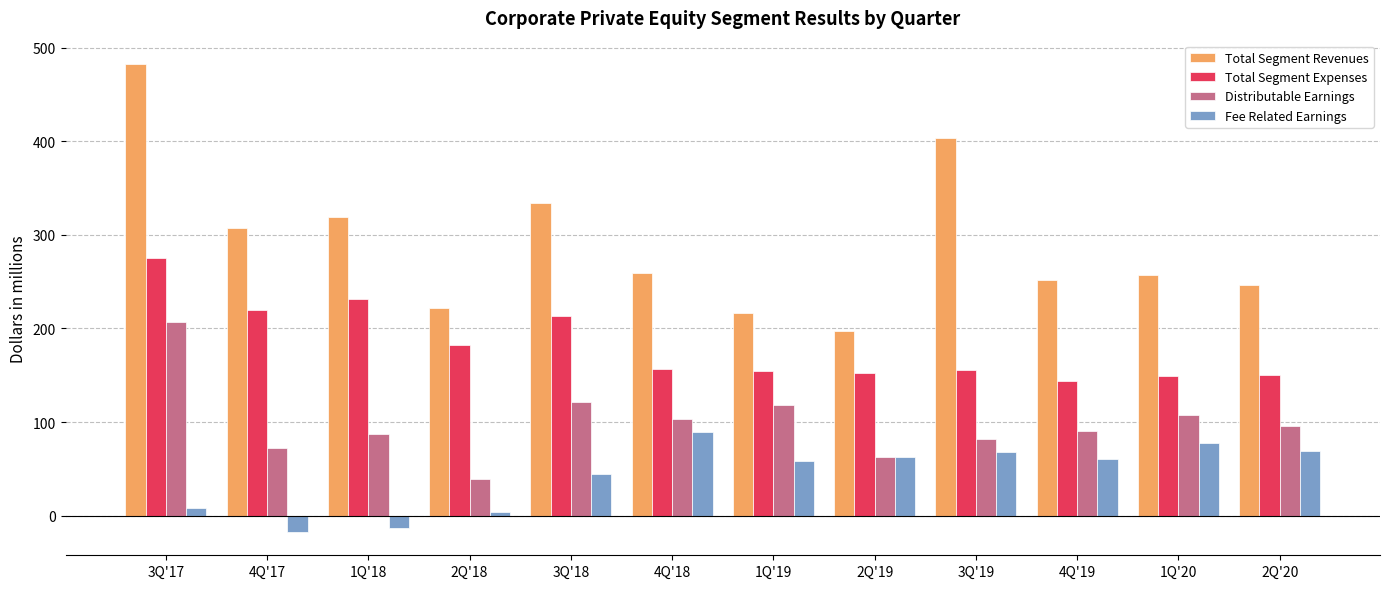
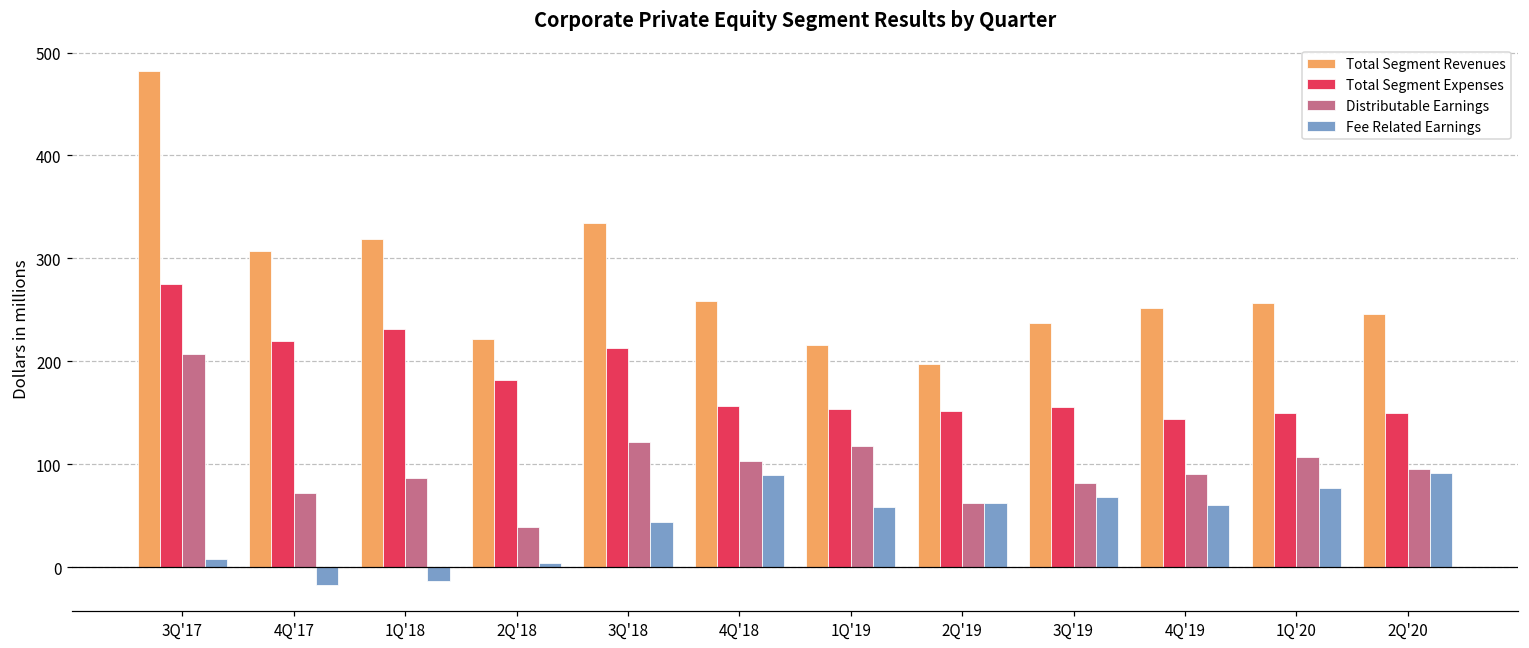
Total Segment Revenues, 3Q'19: 400 -> 240
Fee Related Earnings, 2Q'20: 70 -> 90
